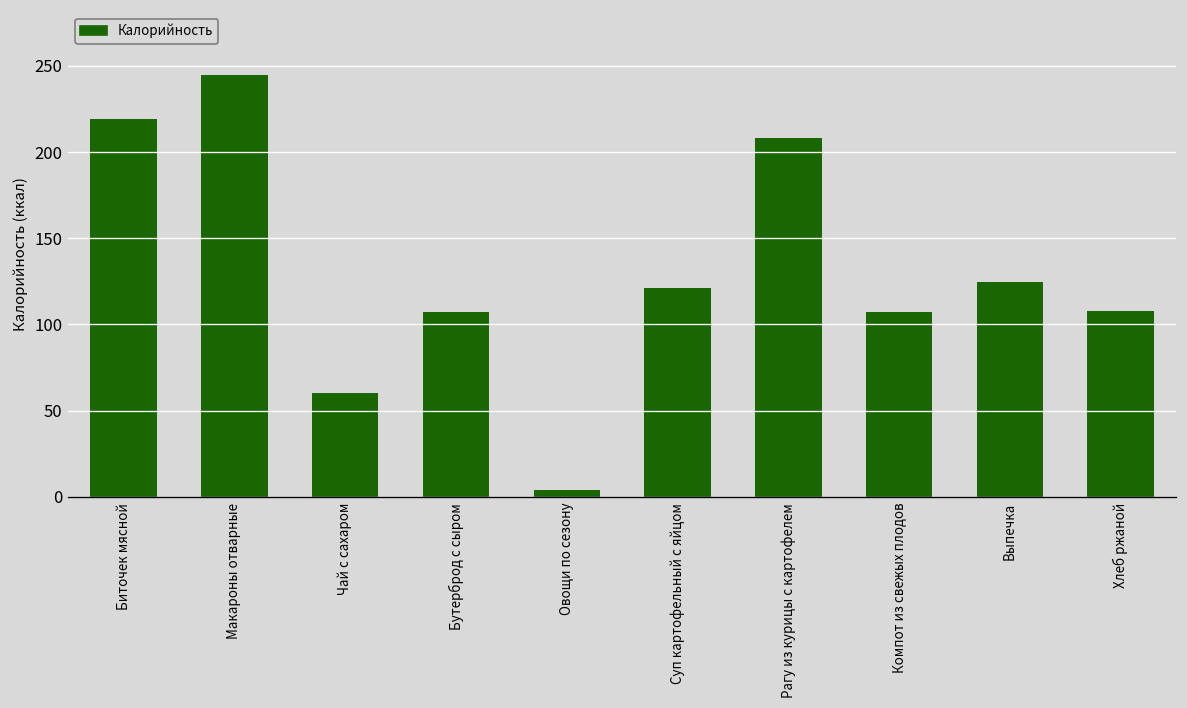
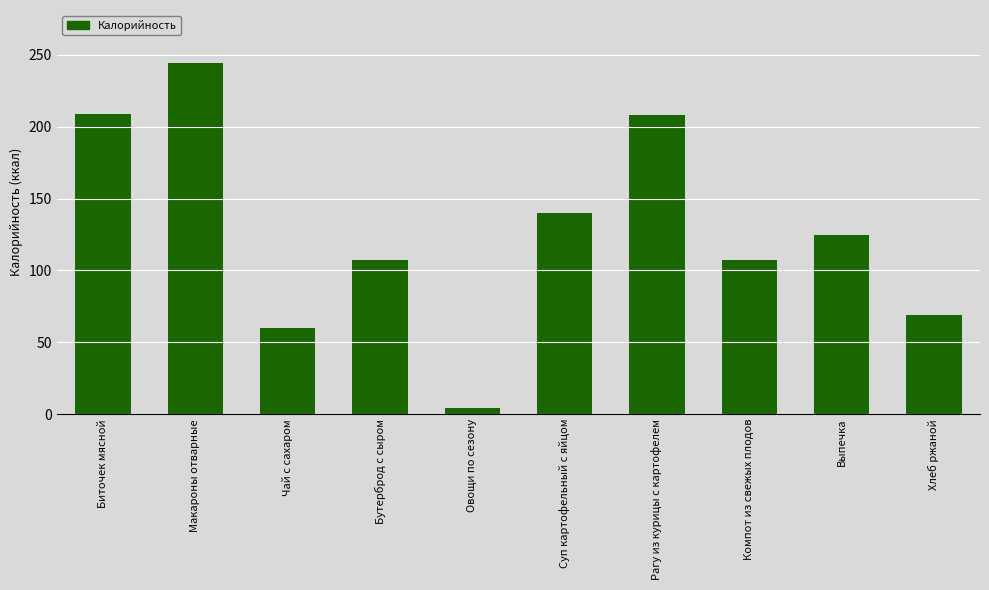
Биточек мясной: 219 -> 209
Суп картофельный с яйцом: 121 -> 140
Хлеб ржаной: 108 -> 69
